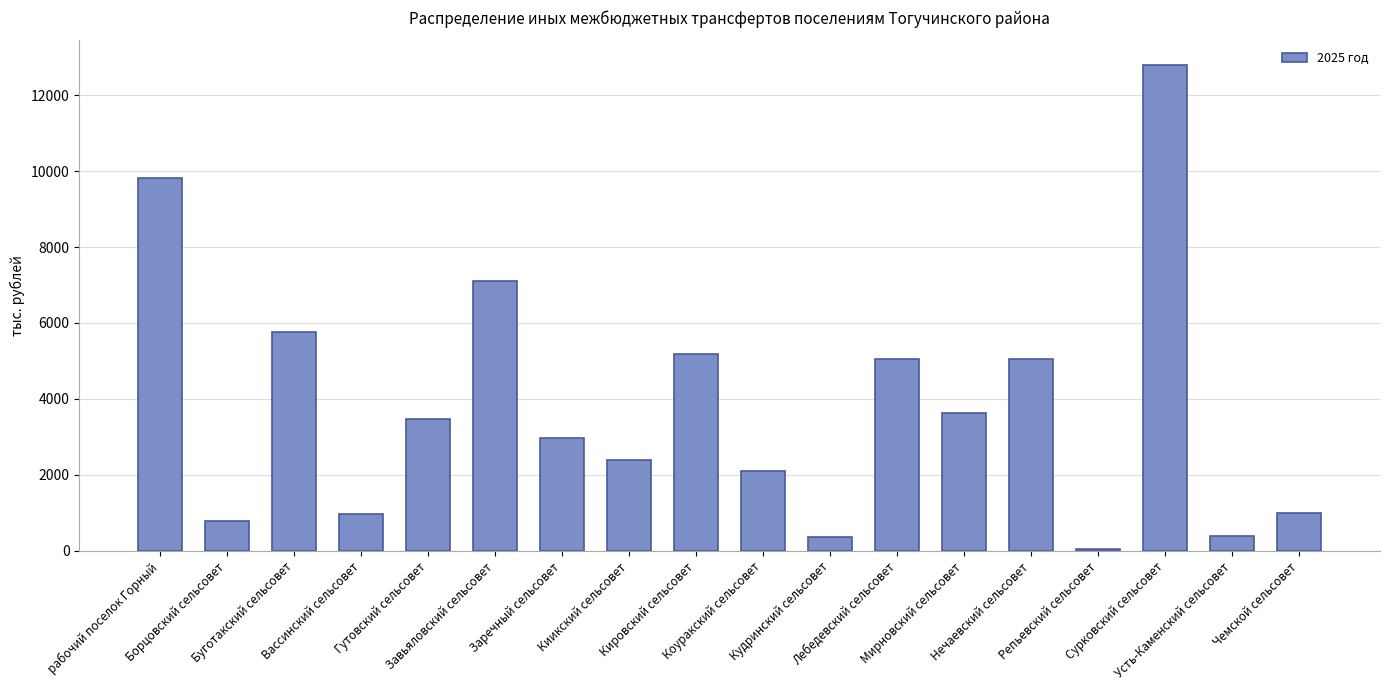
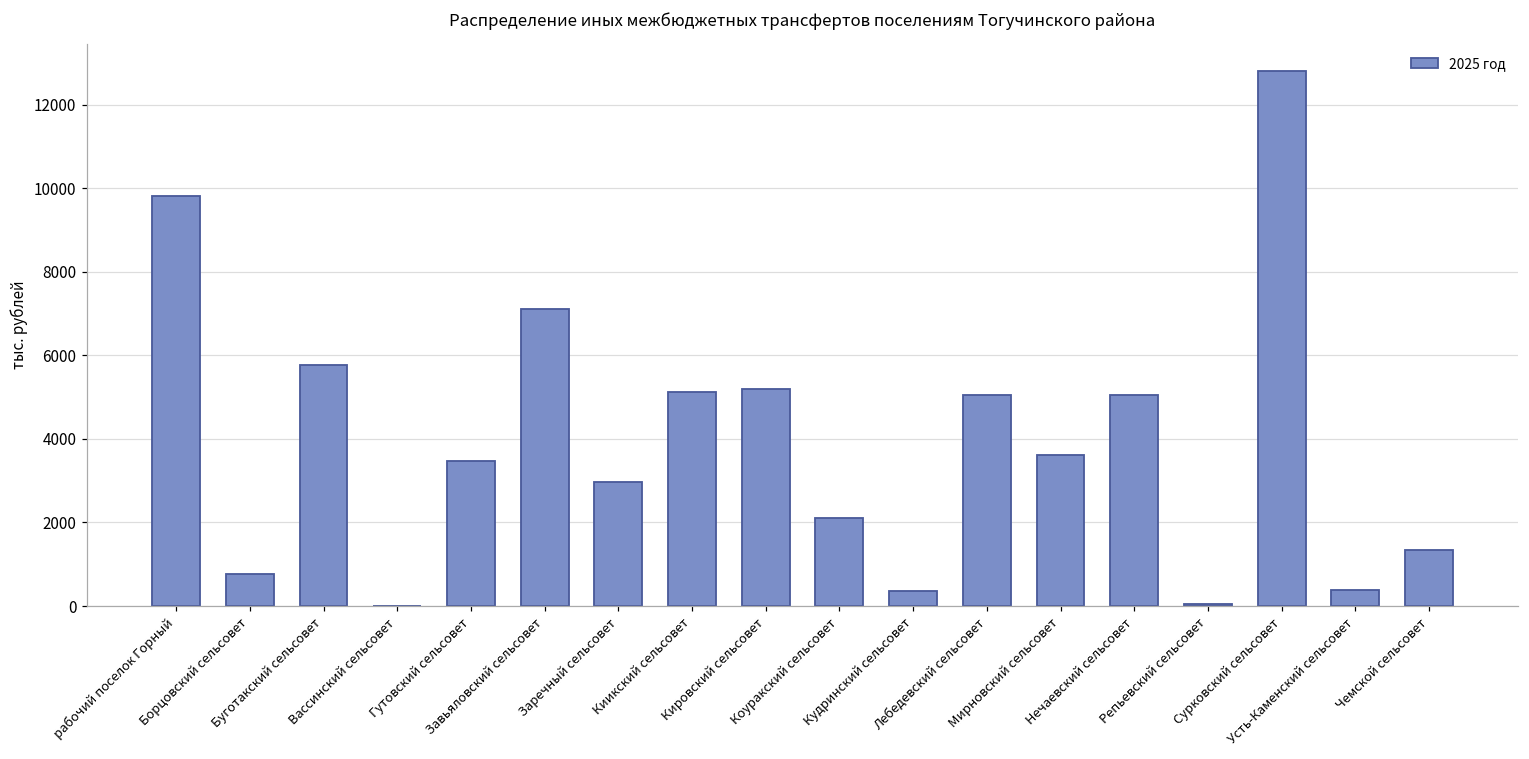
Вассинский сельсовет: 1000 -> 0
Киикский сельсовет: 2400 -> 5100
Чемской сельсовет: 1000 -> 1400
